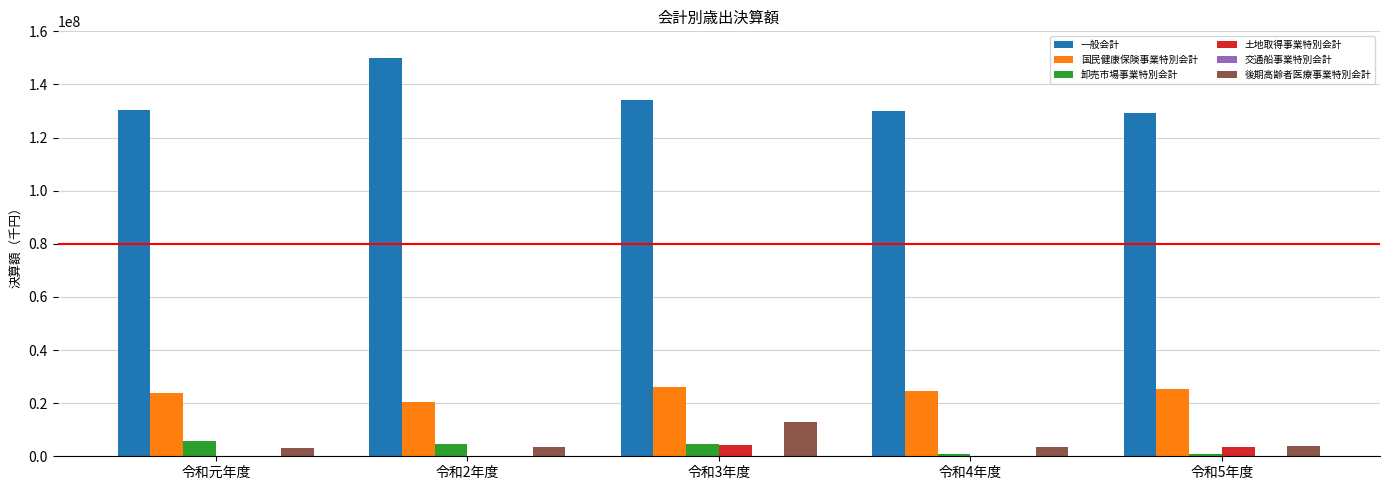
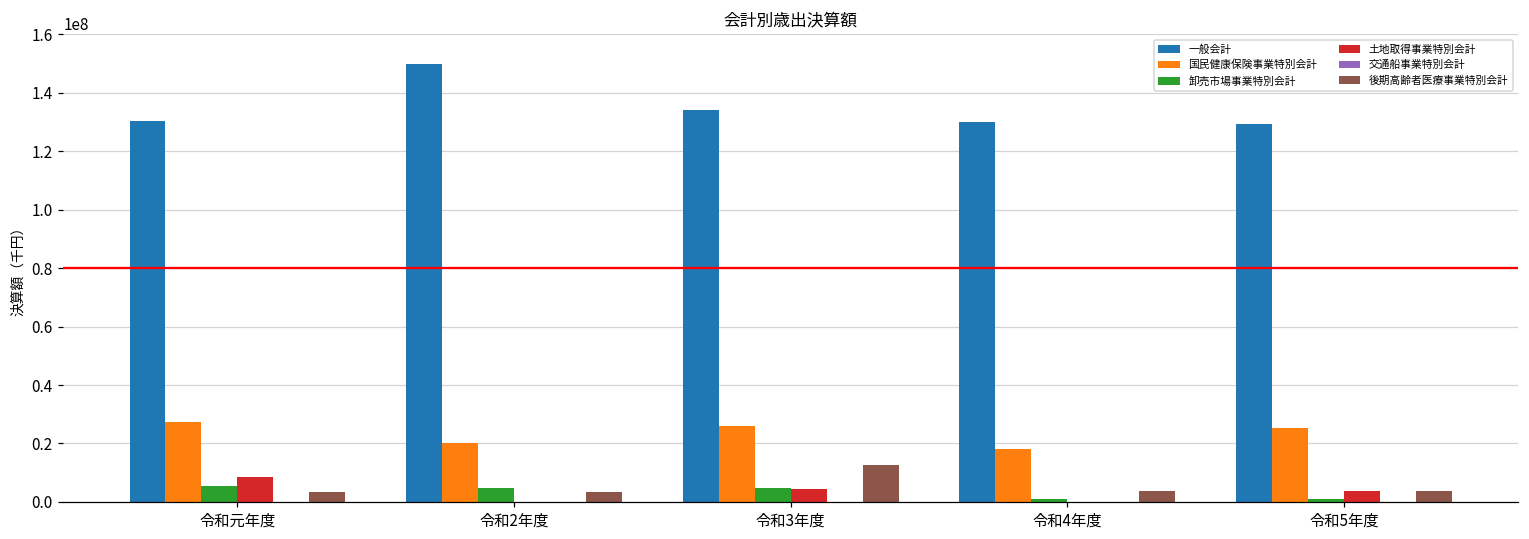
国民健康保険事業特別会計, 令和元年度: 24000000 -> 28000000
土地取得事業特別会計, 令和元年度: 0 -> 8000000
国民健康保険事業特別会計, 令和4年度: 25000000 -> 18000000
